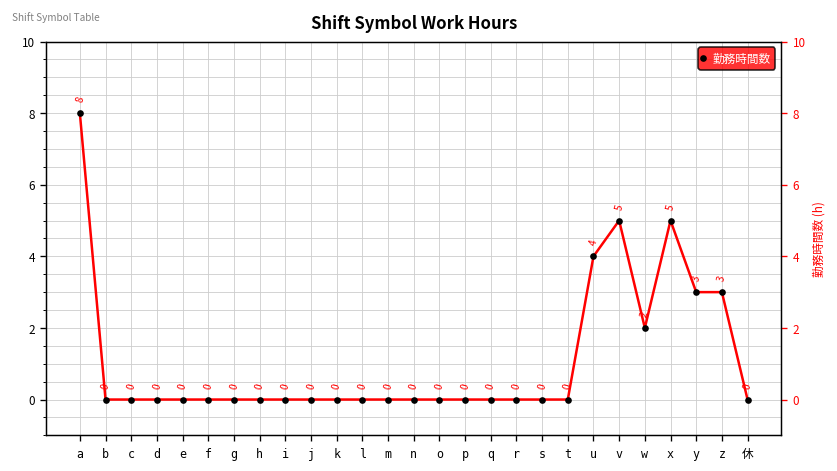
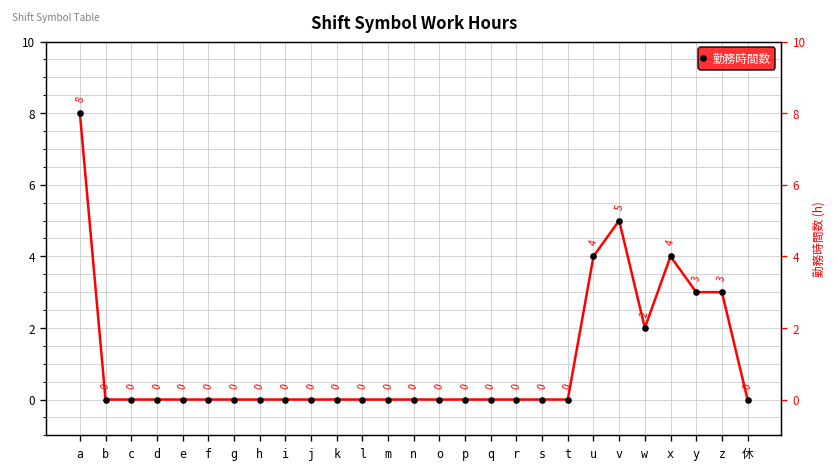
x: 5 -> 4
